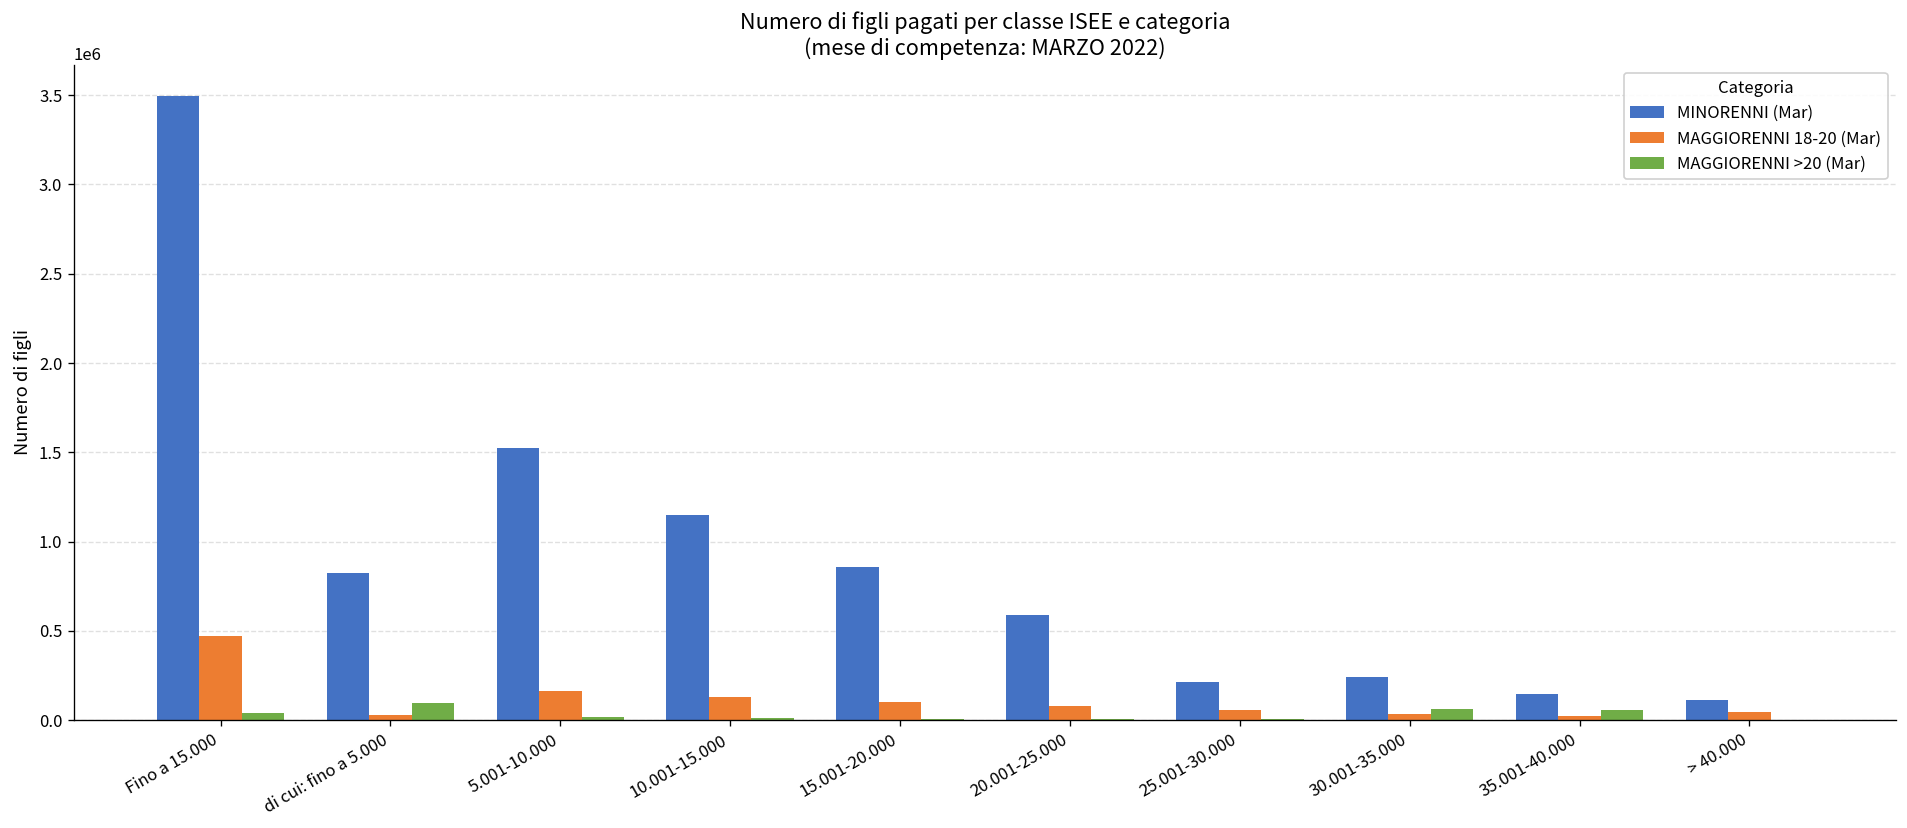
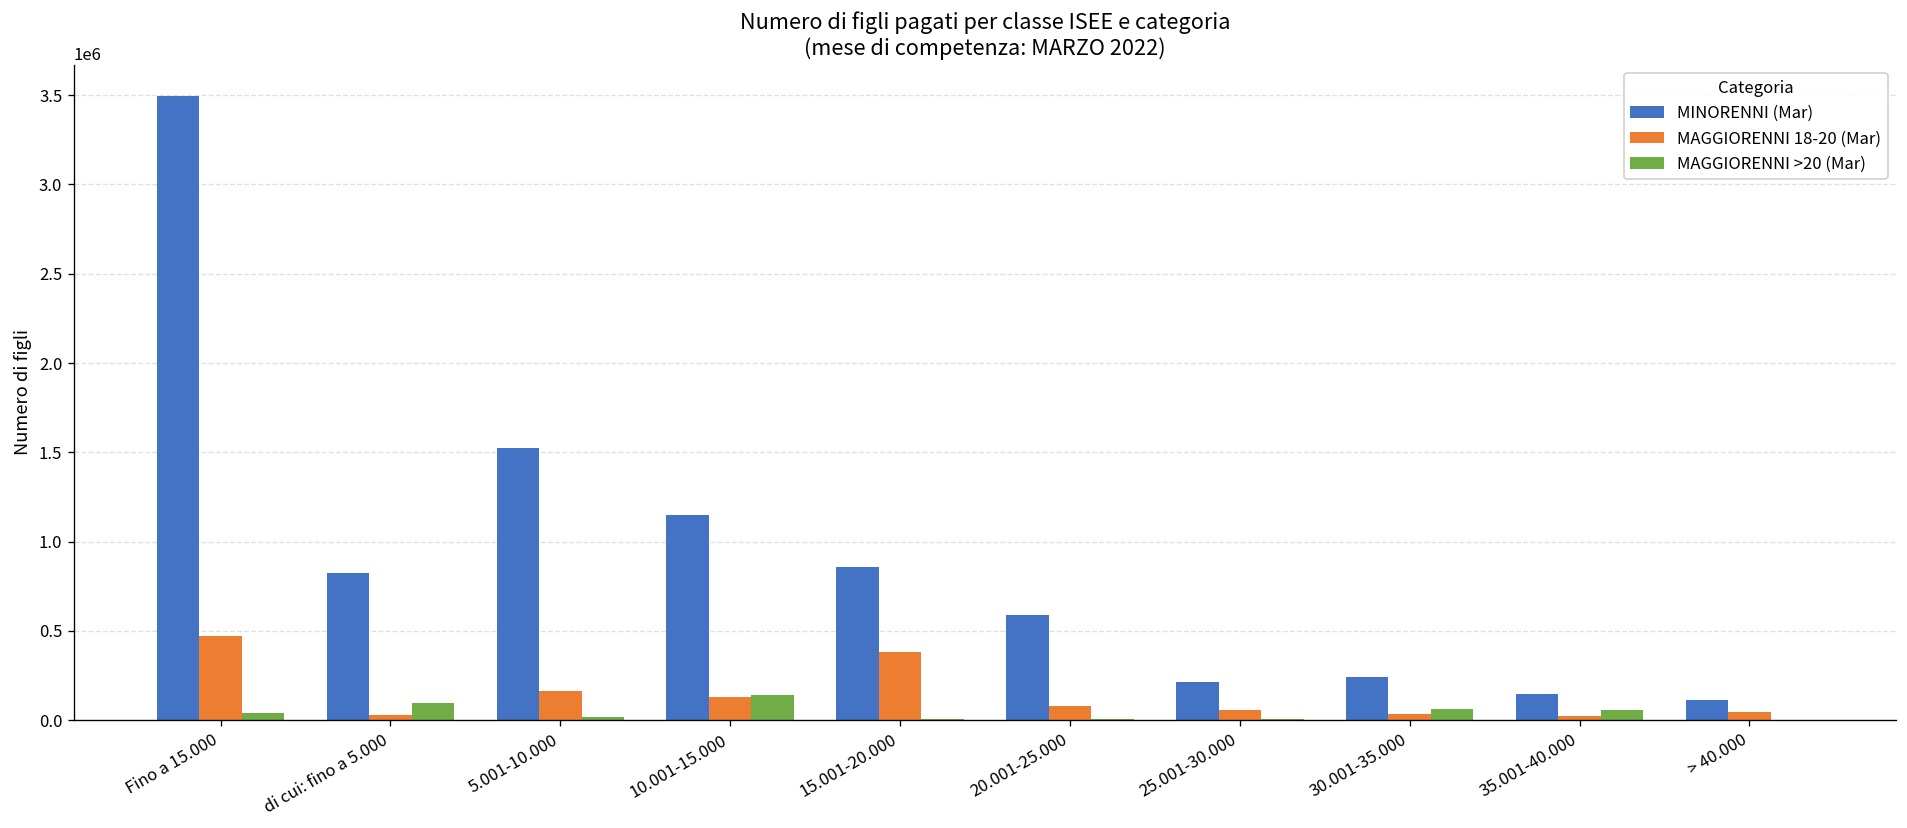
MAGGIORENNI >20 (Mar), 10.001-15.000: 10000 -> 140000
MAGGIORENNI 18-20 (Mar), 15.001-20.000: 100000 -> 380000
